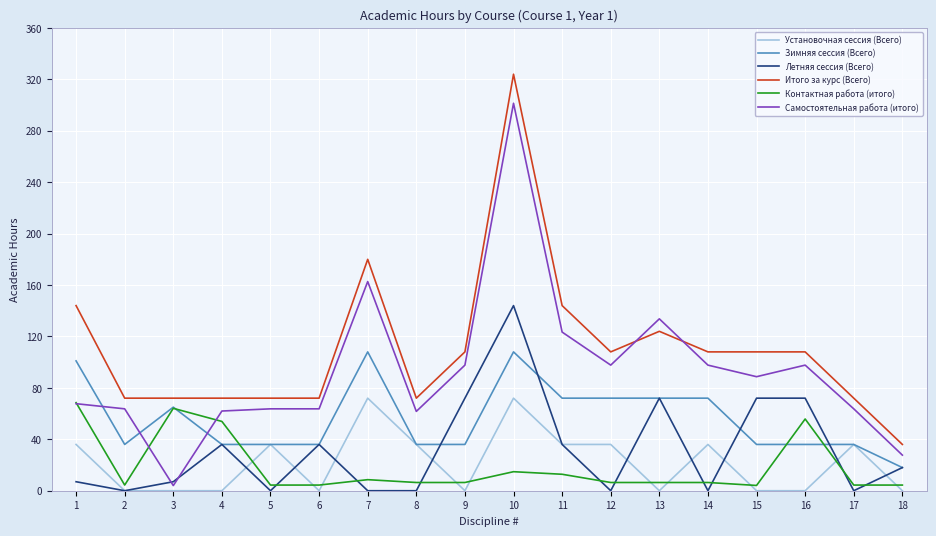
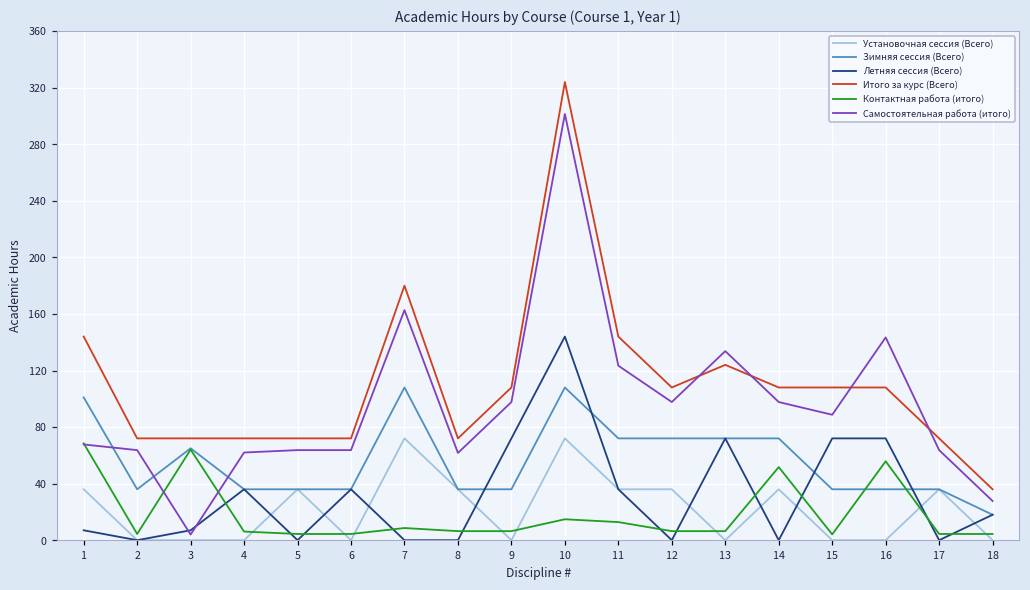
Контактная работа (итого), 4: 54 -> 6
Контактная работа (итого), 14: 6 -> 52
Самостоятельная работа (итого), 16: 98 -> 143
